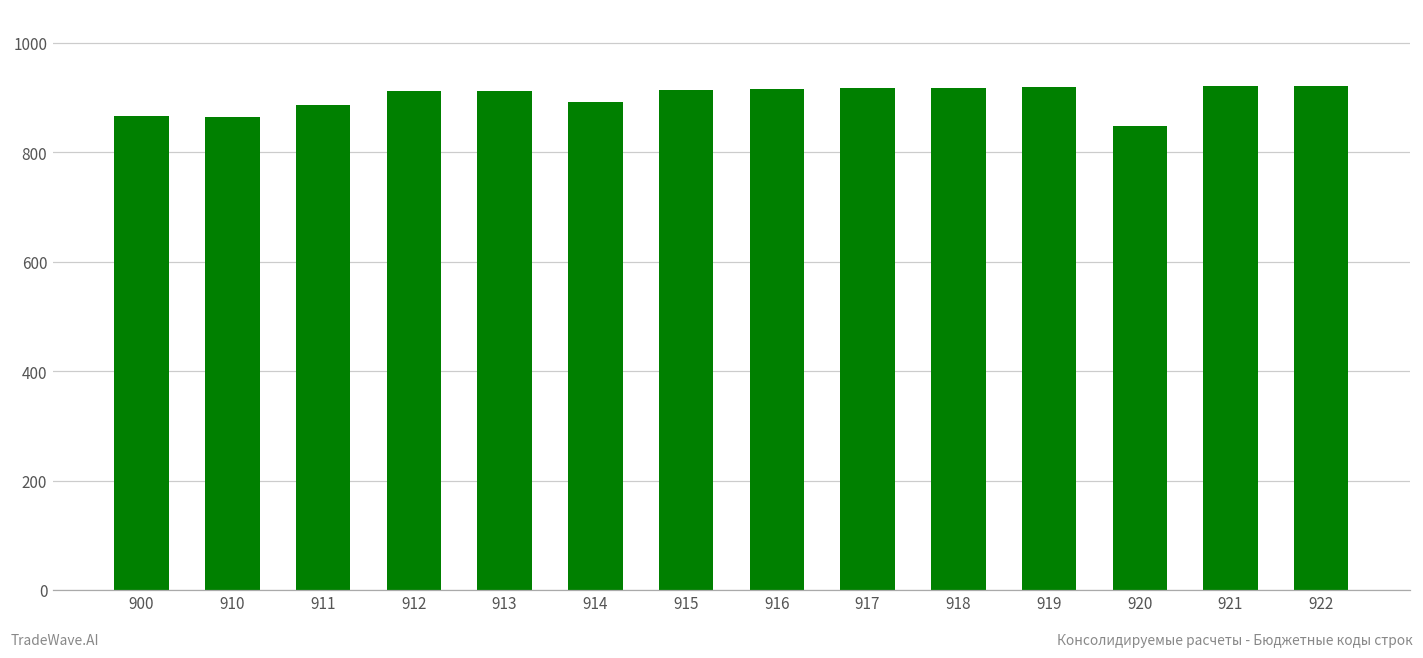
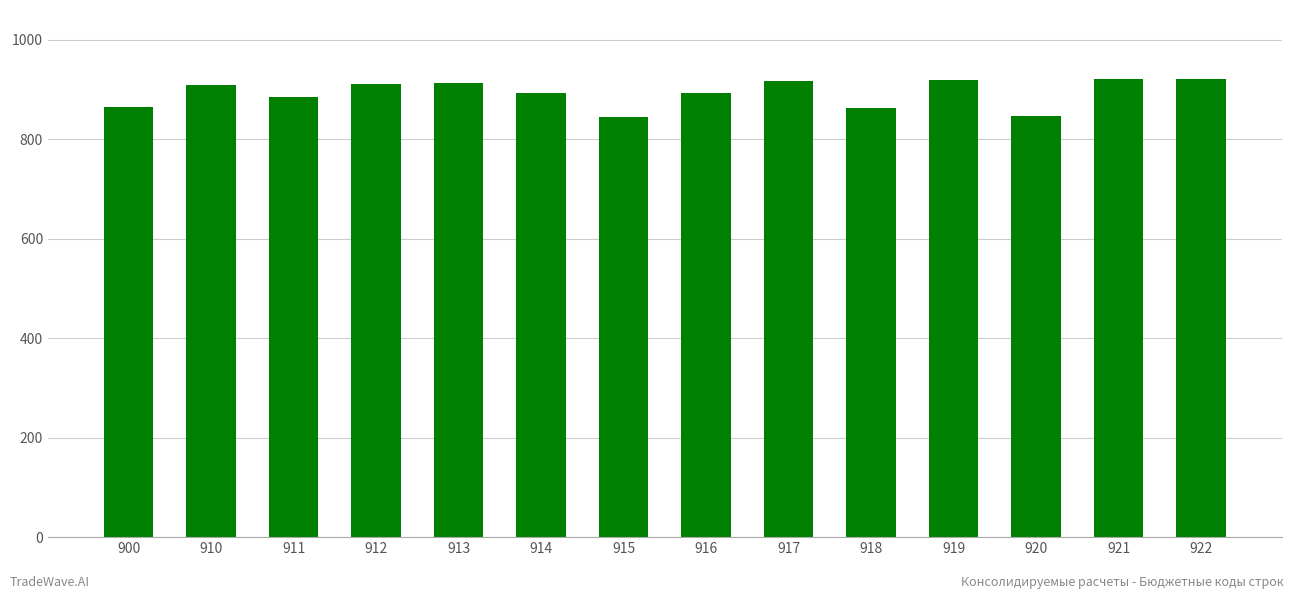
910: 860 -> 910
915: 920 -> 850
916: 920 -> 890
918: 920 -> 860
